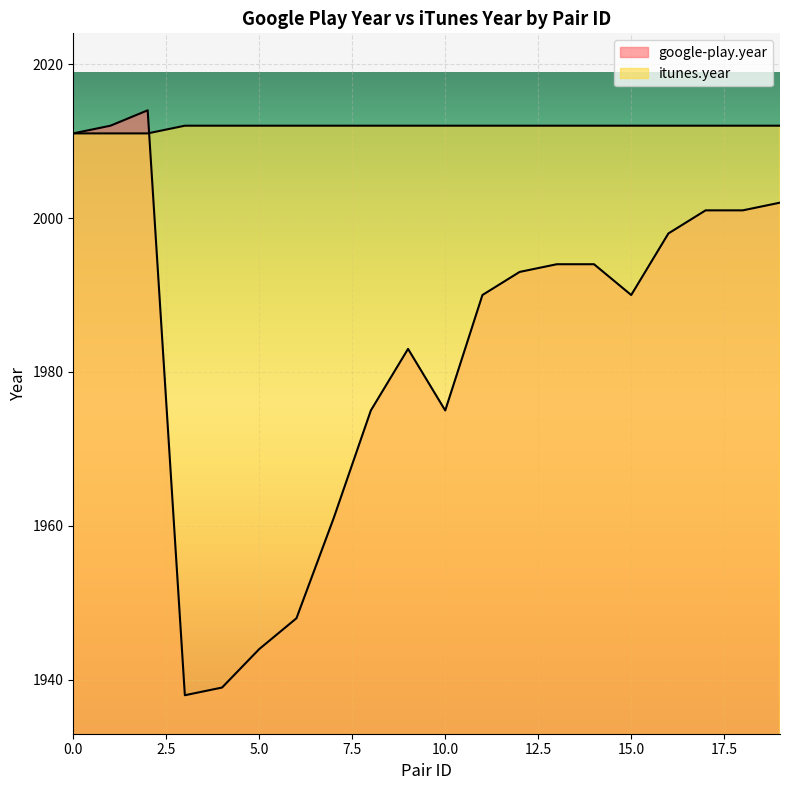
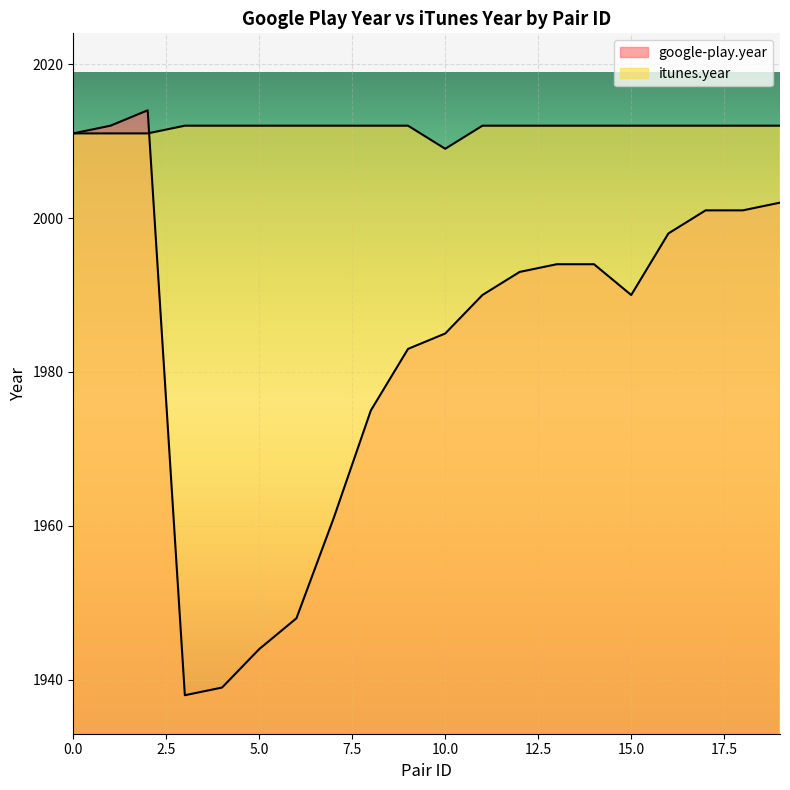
google-play.year, 10.0: 1975 -> 1985
itunes.year, 10.0: 2012 -> 2009
